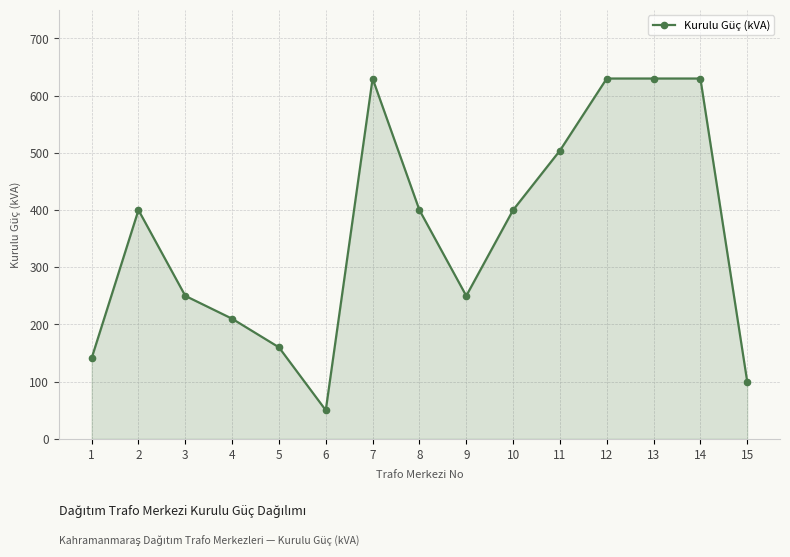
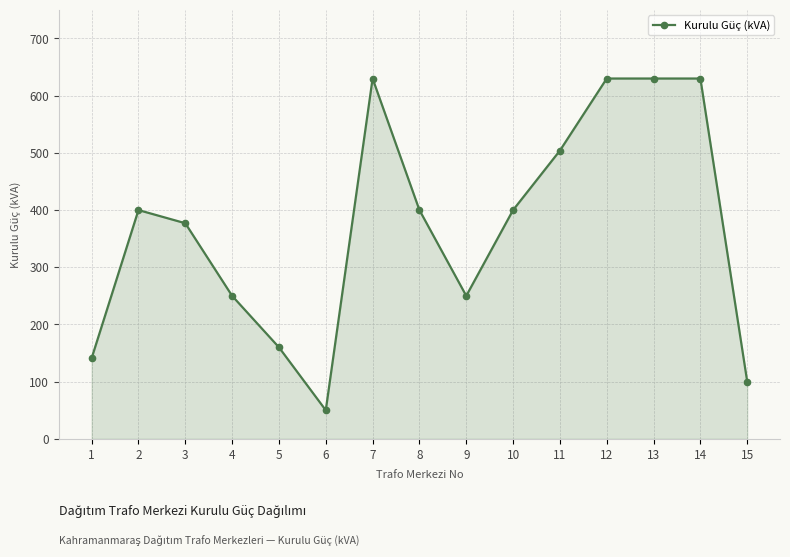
3: 250 -> 380
4: 210 -> 250
